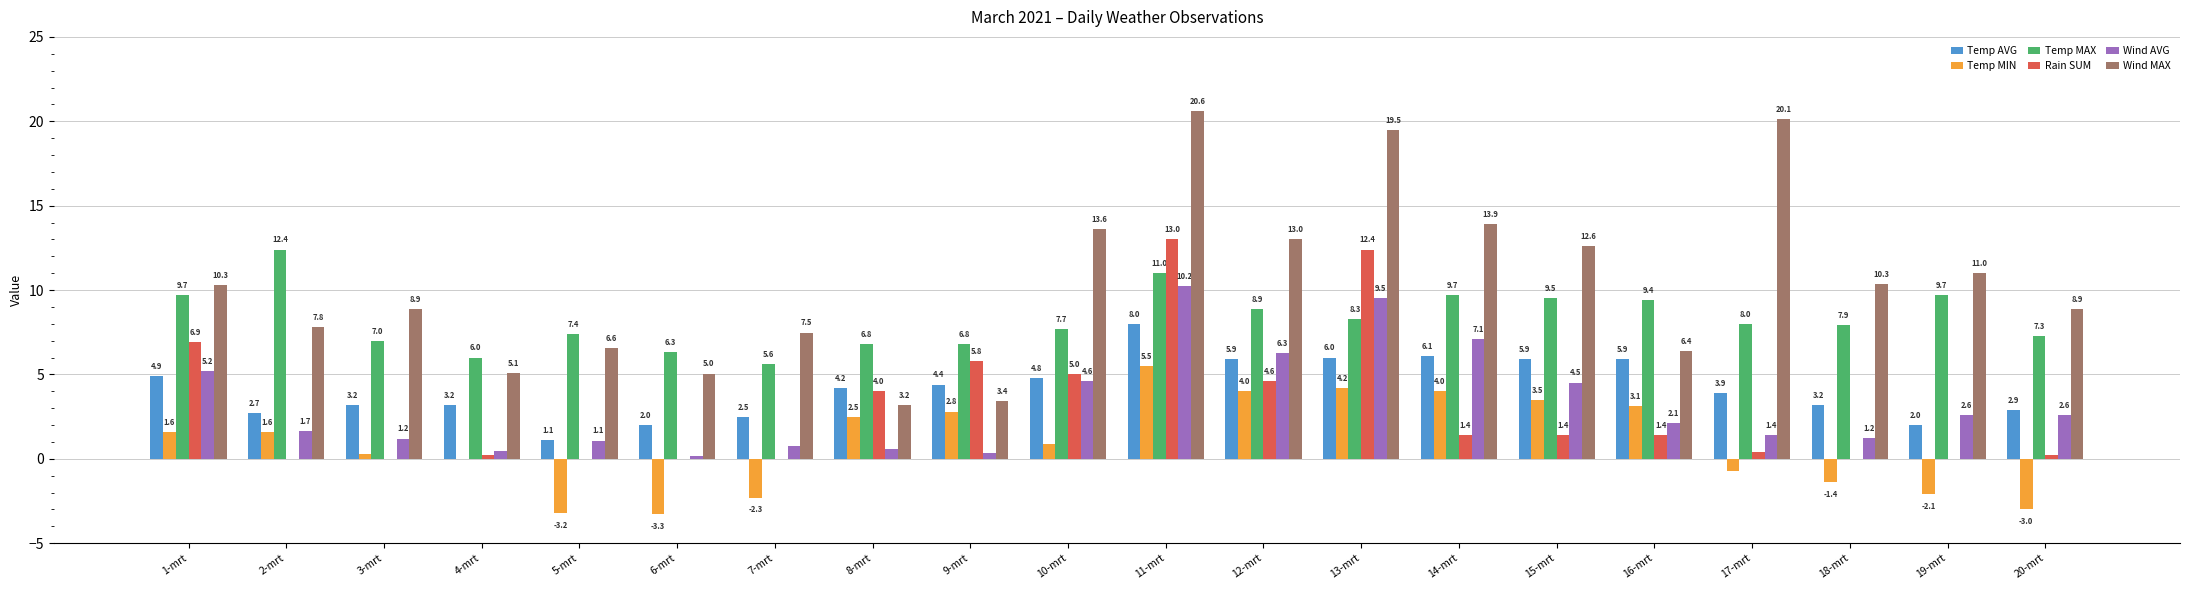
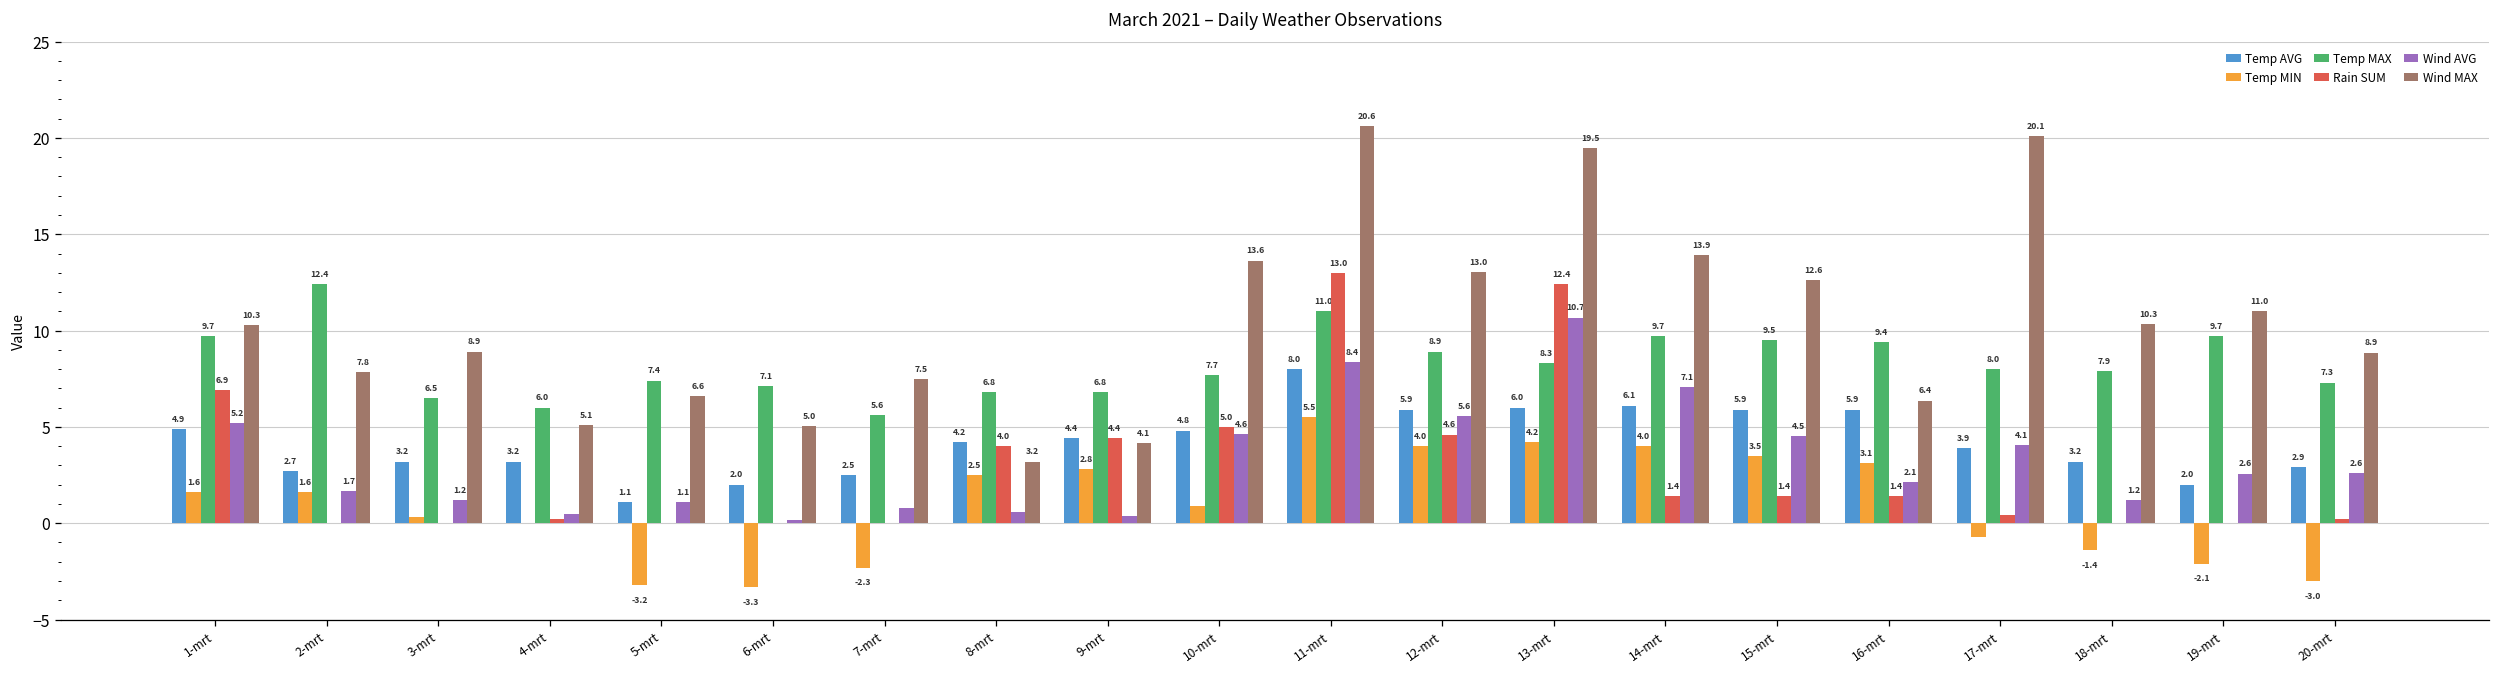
Temp MAX, 3-mrt: 7.0 -> 6.5
Temp MAX, 6-mrt: 6.3 -> 7.1
Rain SUM, 9-mrt: 5.8 -> 4.4
Wind MAX, 9-mrt: 3.4 -> 4.1
Wind AVG, 11-mrt: 10.2 -> 8.4
Wind AVG, 12-mrt: 6.3 -> 5.6
Wind AVG, 13-mrt: 9.5 -> 10.7
Wind AVG, 17-mrt: 1.4 -> 4.1
